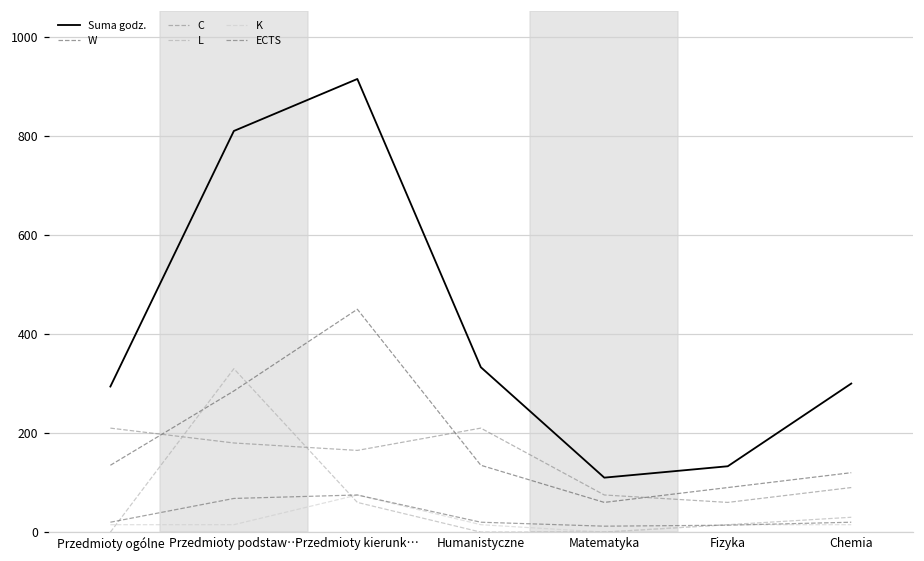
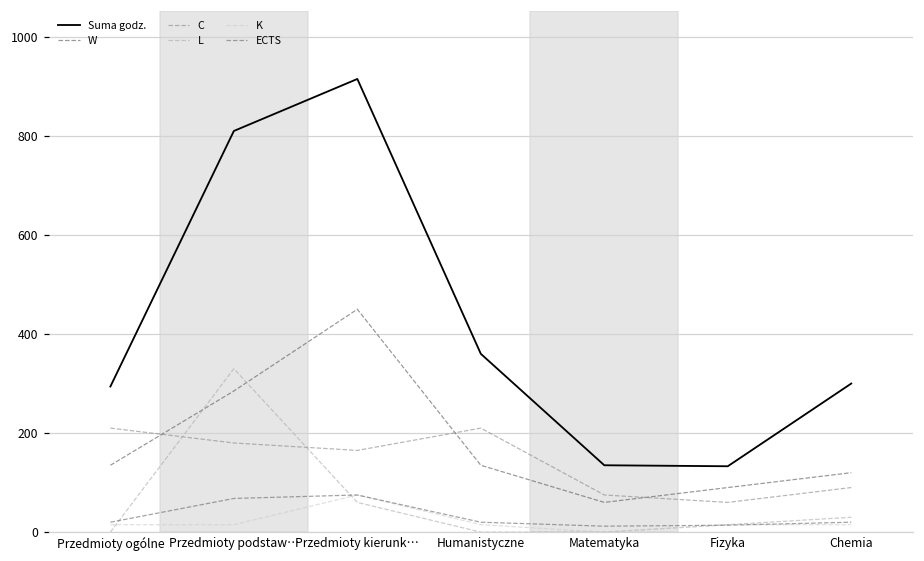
Suma godz., Humanistyczne: 330 -> 360
Suma godz., Matematyka: 110 -> 140
